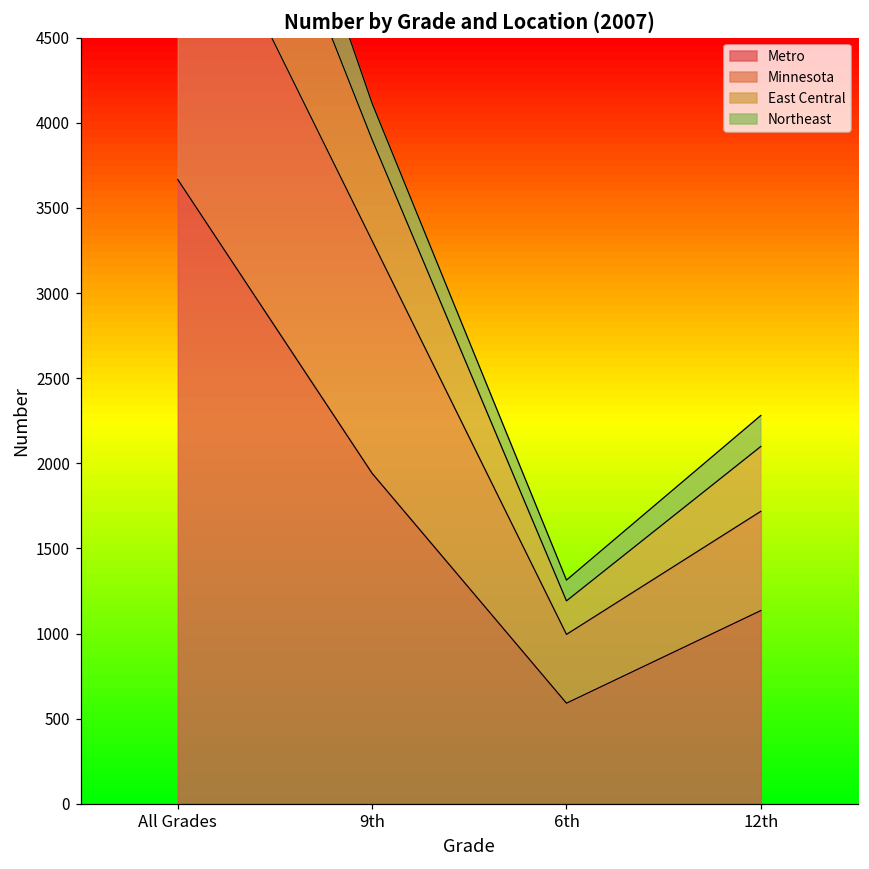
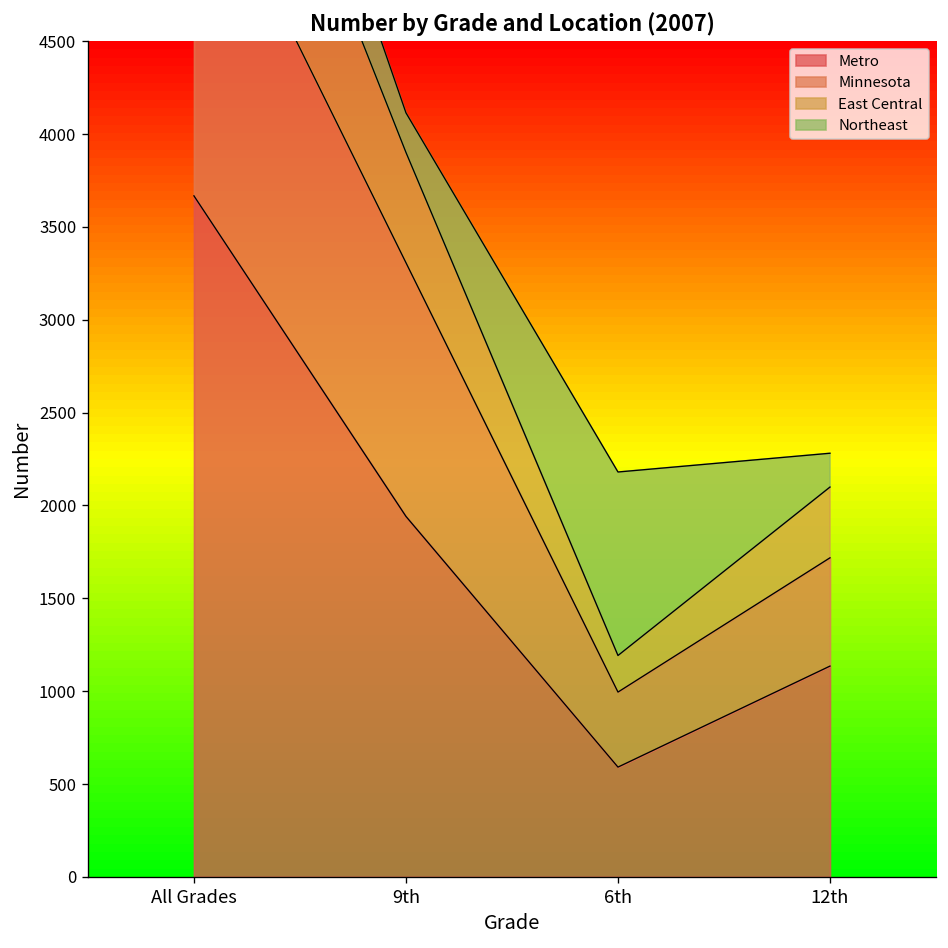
Northeast, 6th: 120 -> 990
